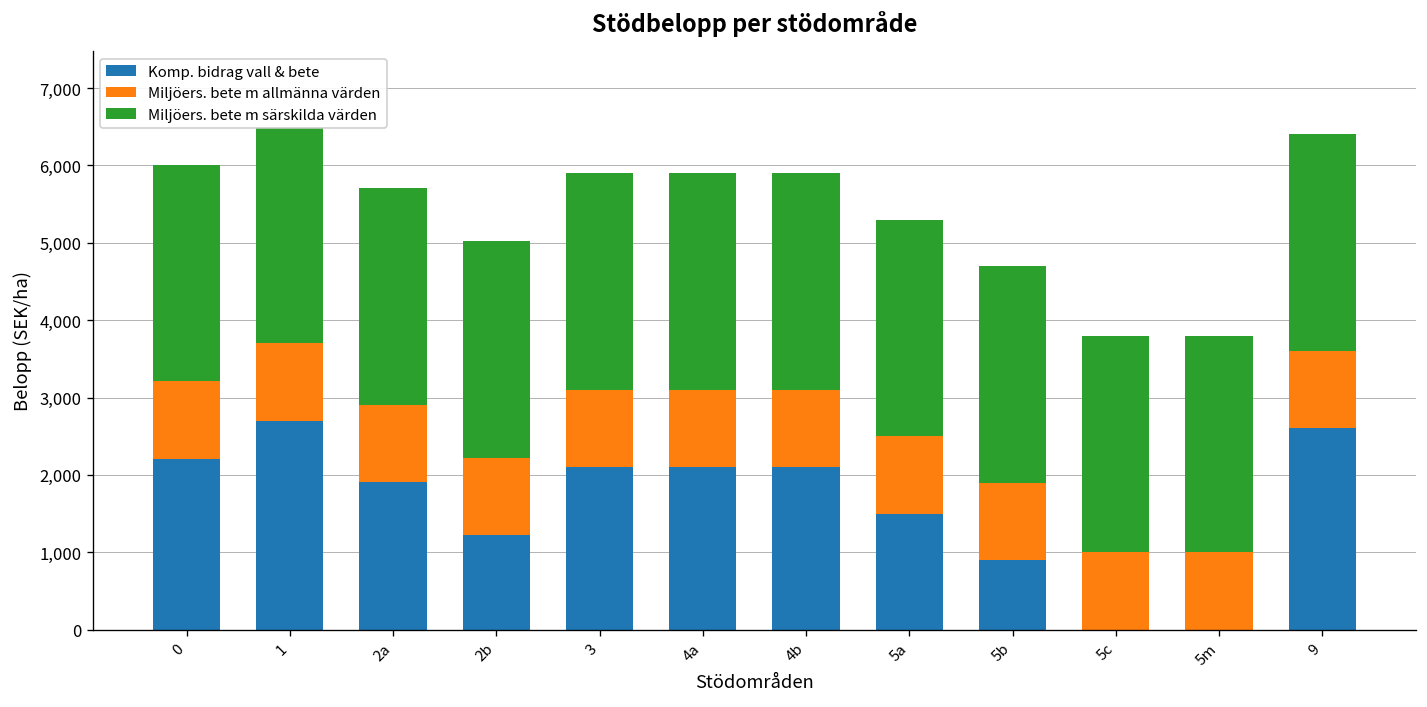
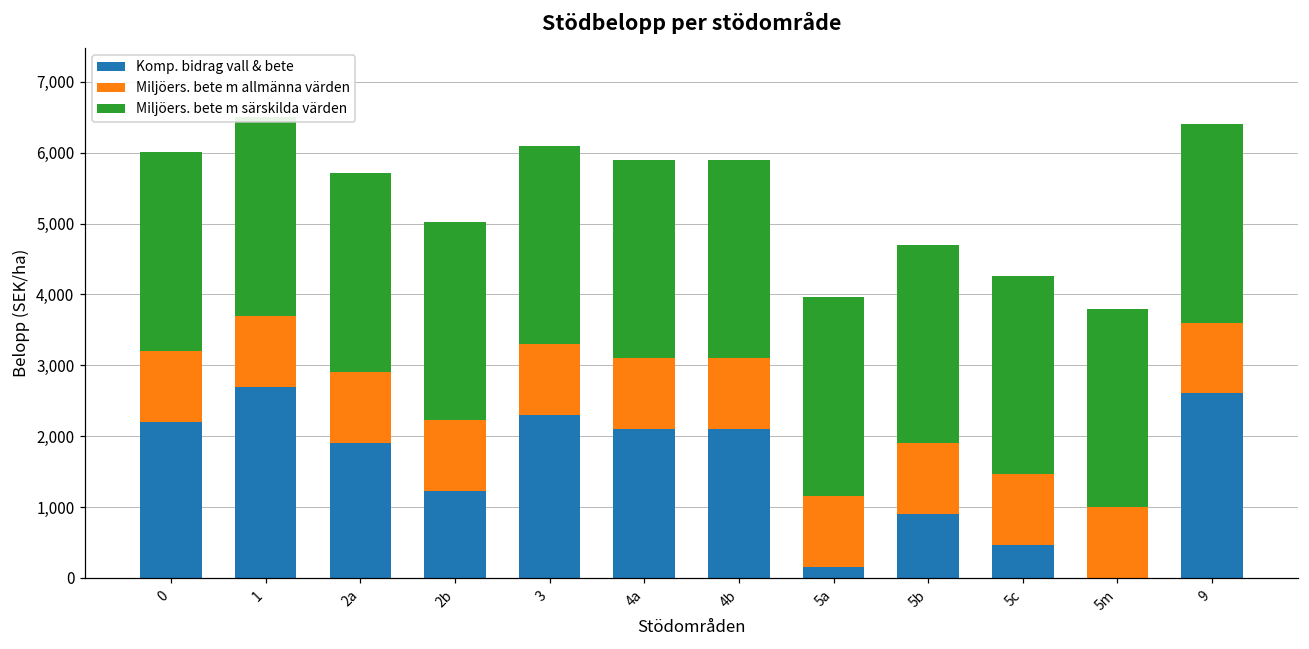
Komp. bidrag vall & bete, 3: 2,100 -> 2,300
Komp. bidrag vall & bete, 5a: 1,500 -> 200
Komp. bidrag vall & bete, 5c: 0 -> 500
